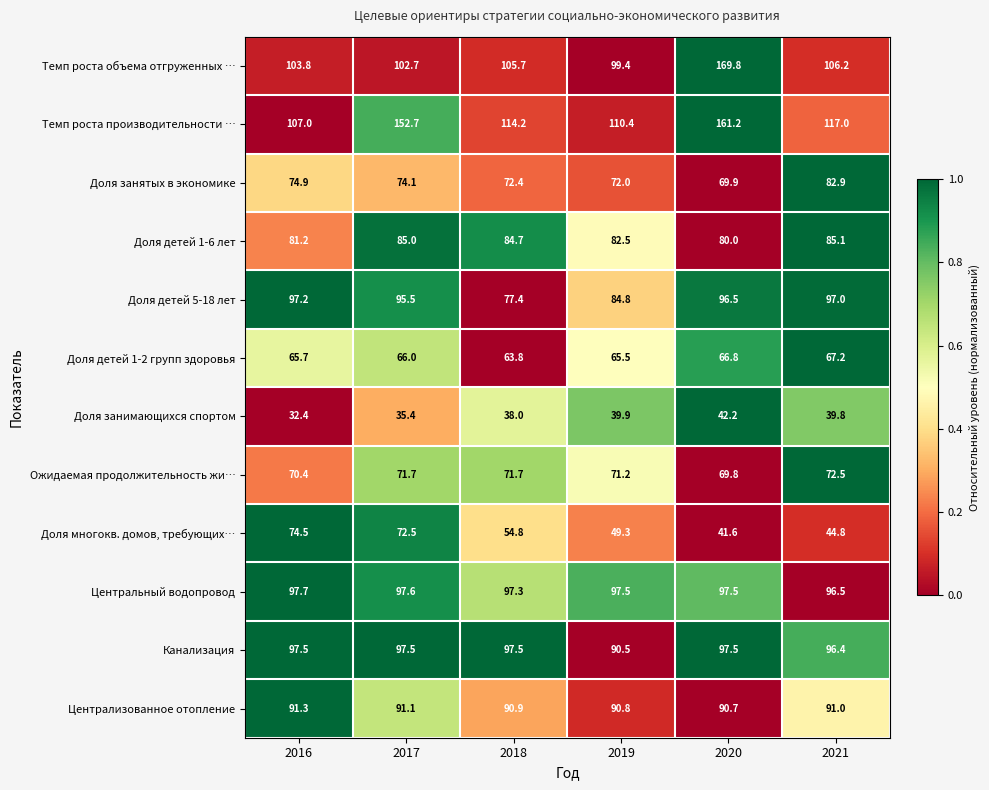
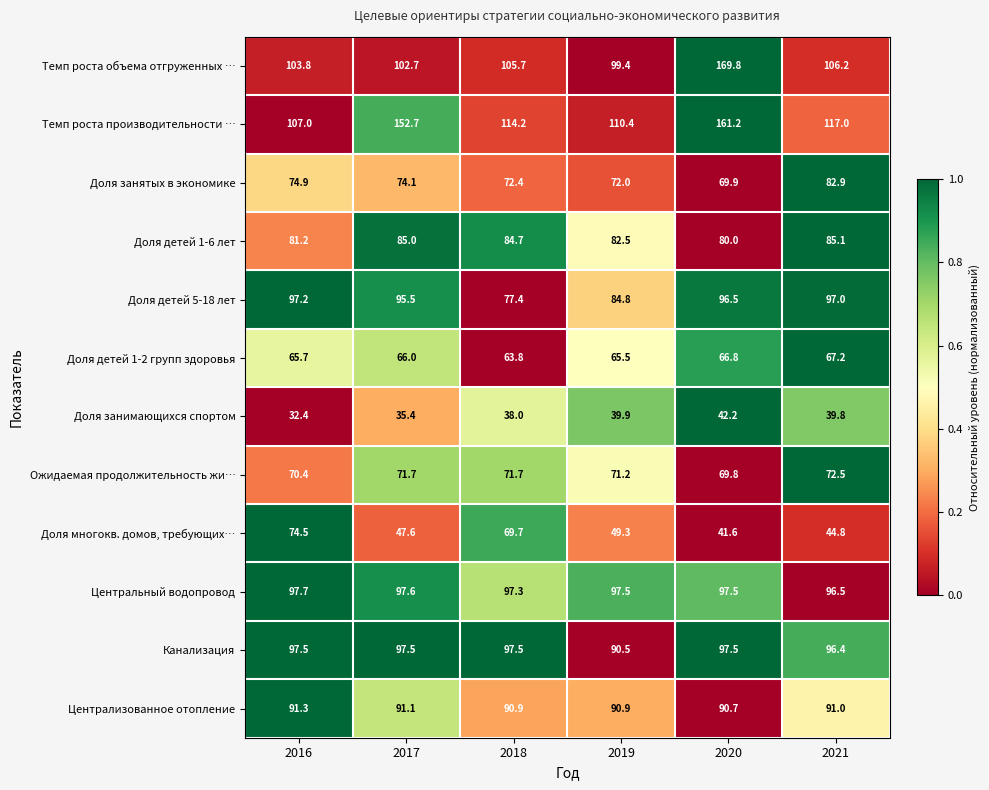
Доля многокв. домов, требующих…, 2017: 72.5 -> 47.6
Доля многокв. домов, требующих…, 2018: 54.8 -> 69.7
Централизованное отопление, 2019: 90.8 -> 90.9
